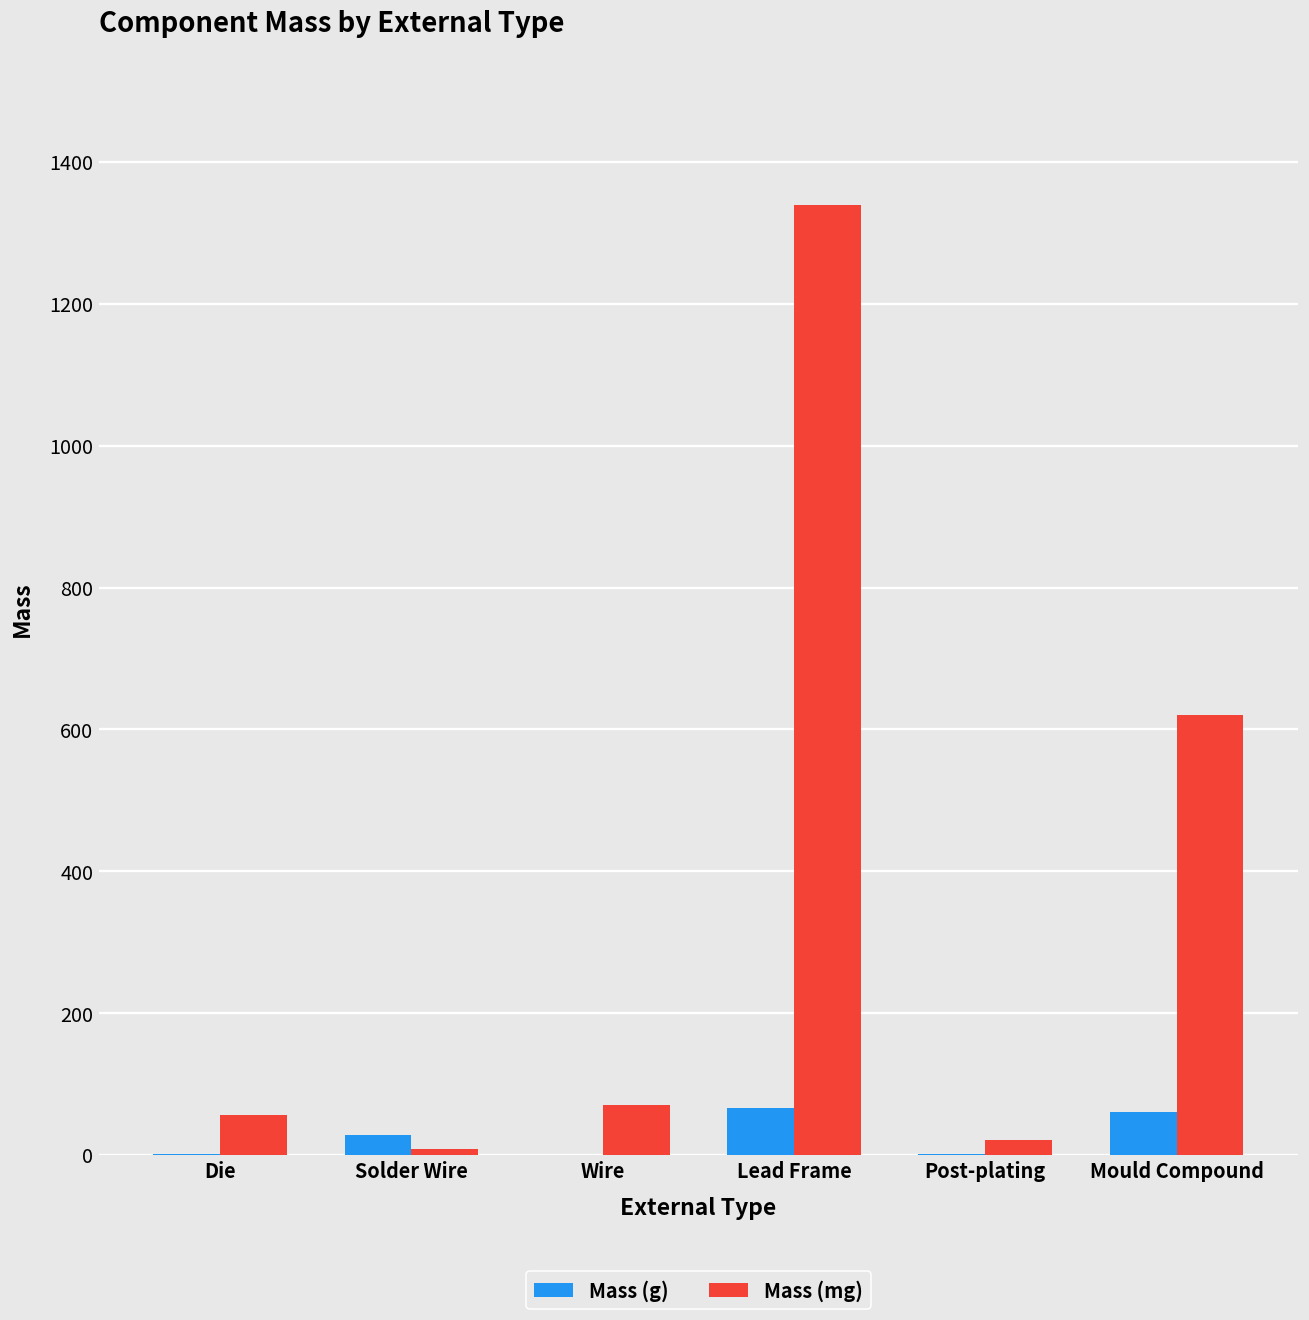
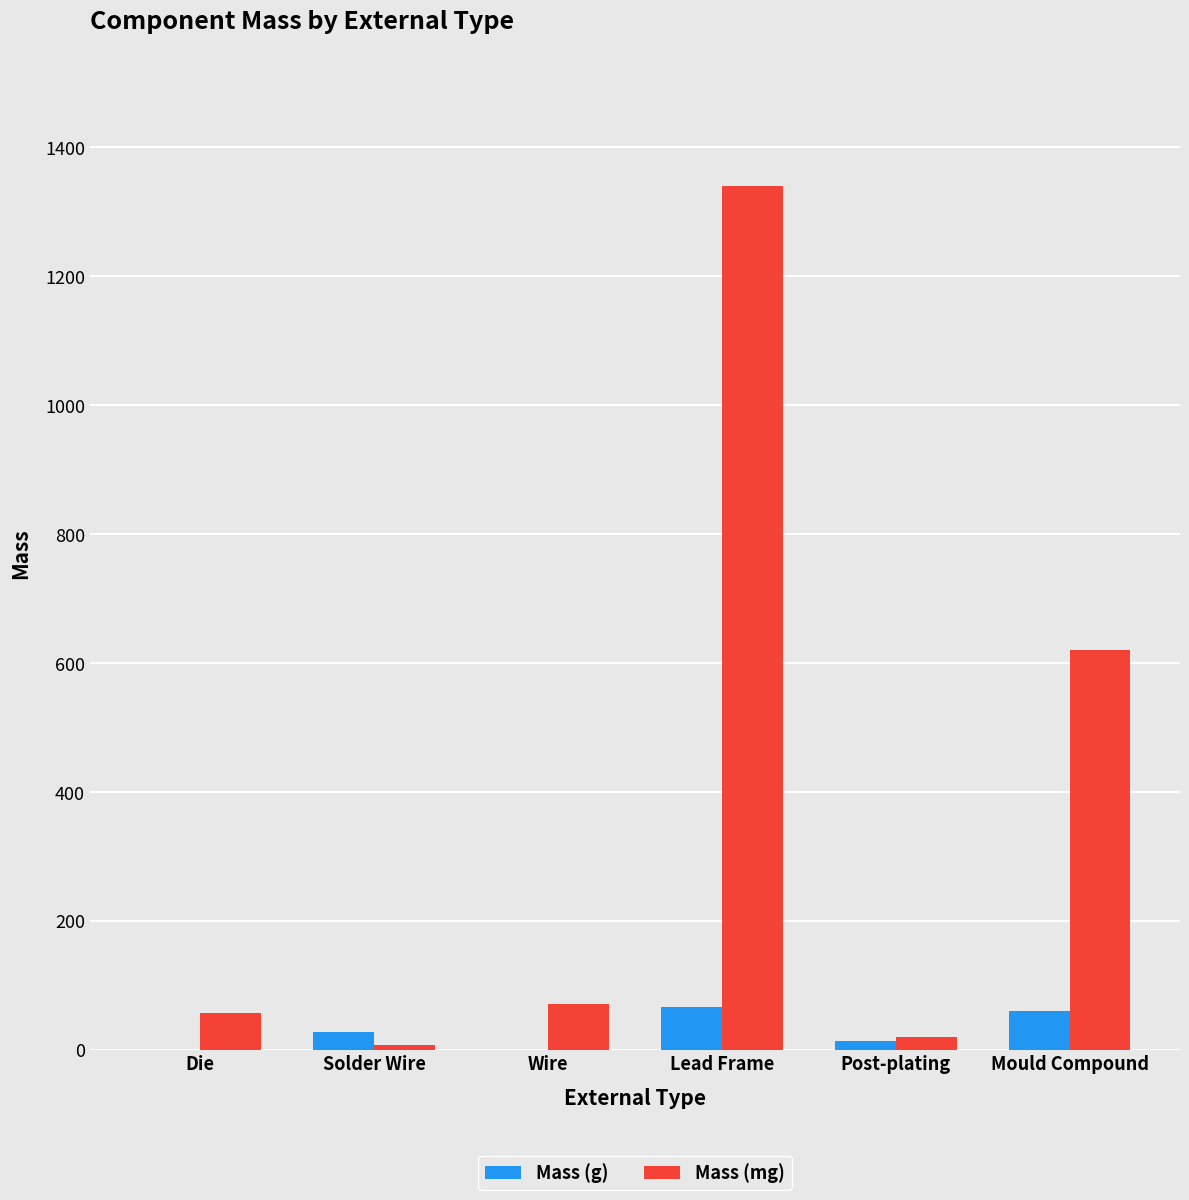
Mass (g), Post-plating: 0 -> 10
